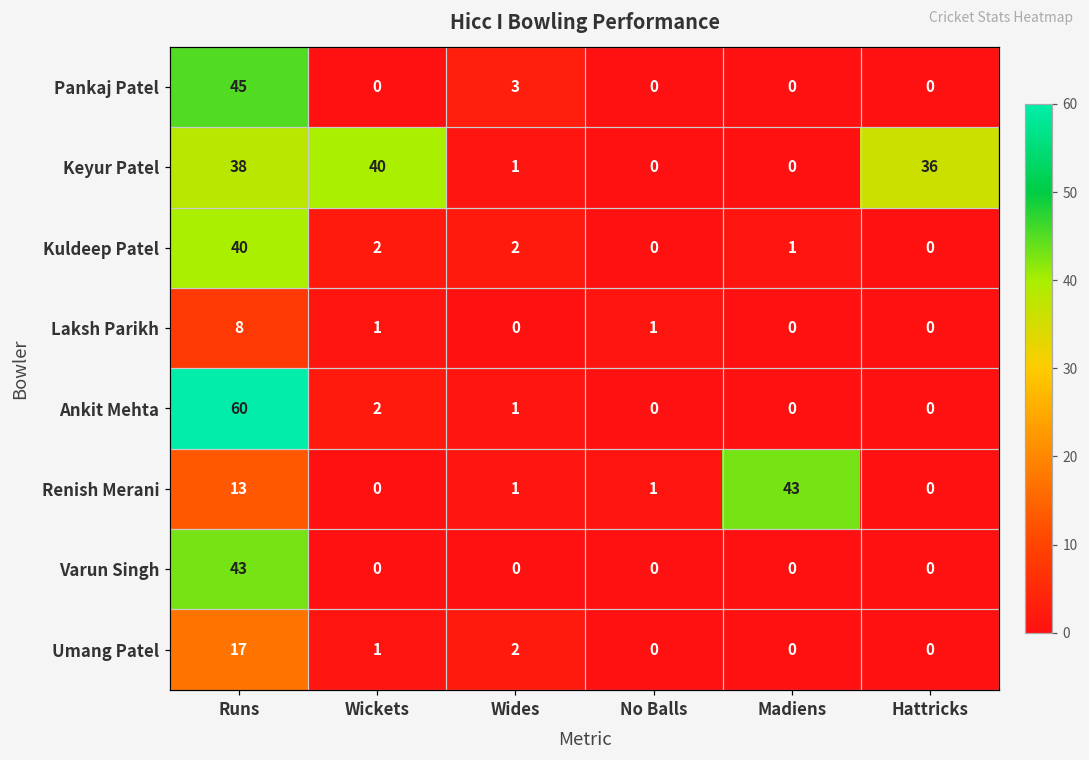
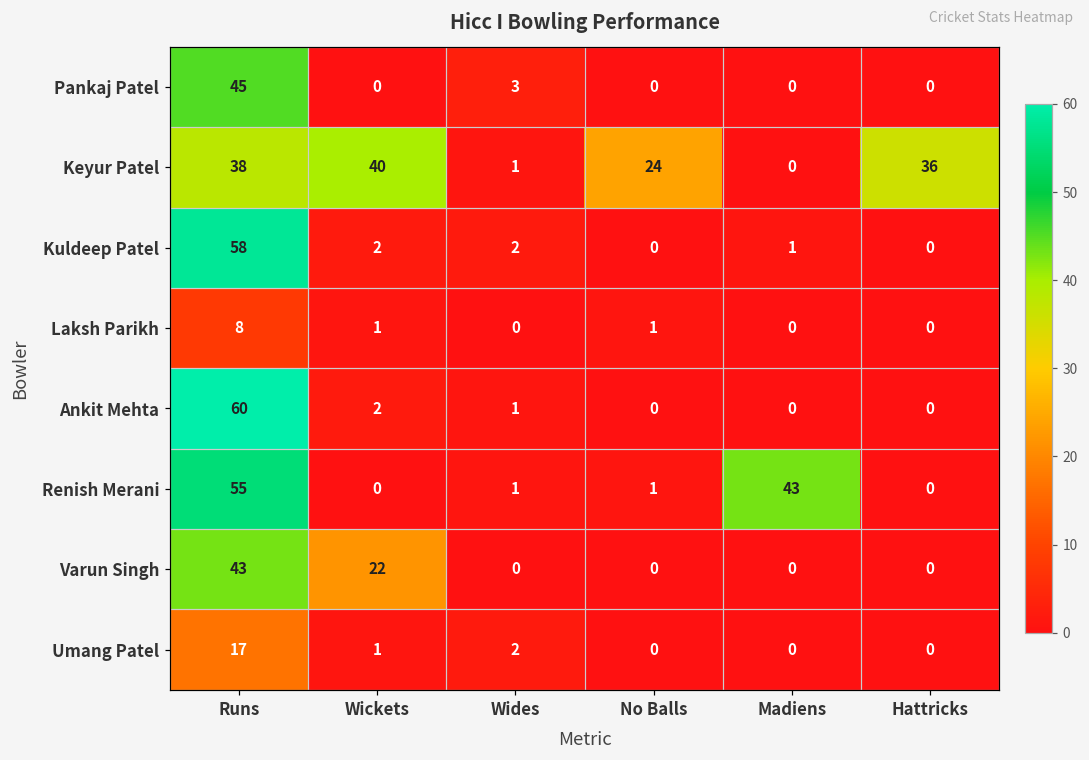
Keyur Patel, No Balls: 0 -> 24
Kuldeep Patel, Runs: 40 -> 58
Renish Merani, Runs: 13 -> 55
Varun Singh, Wickets: 0 -> 22
